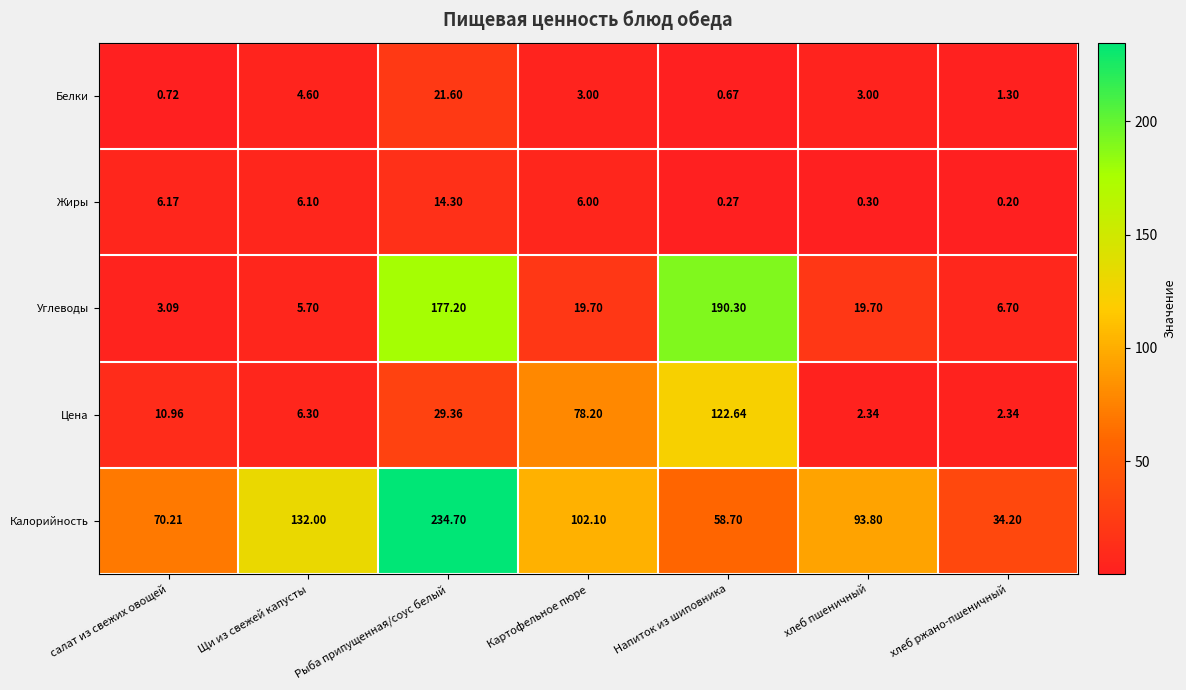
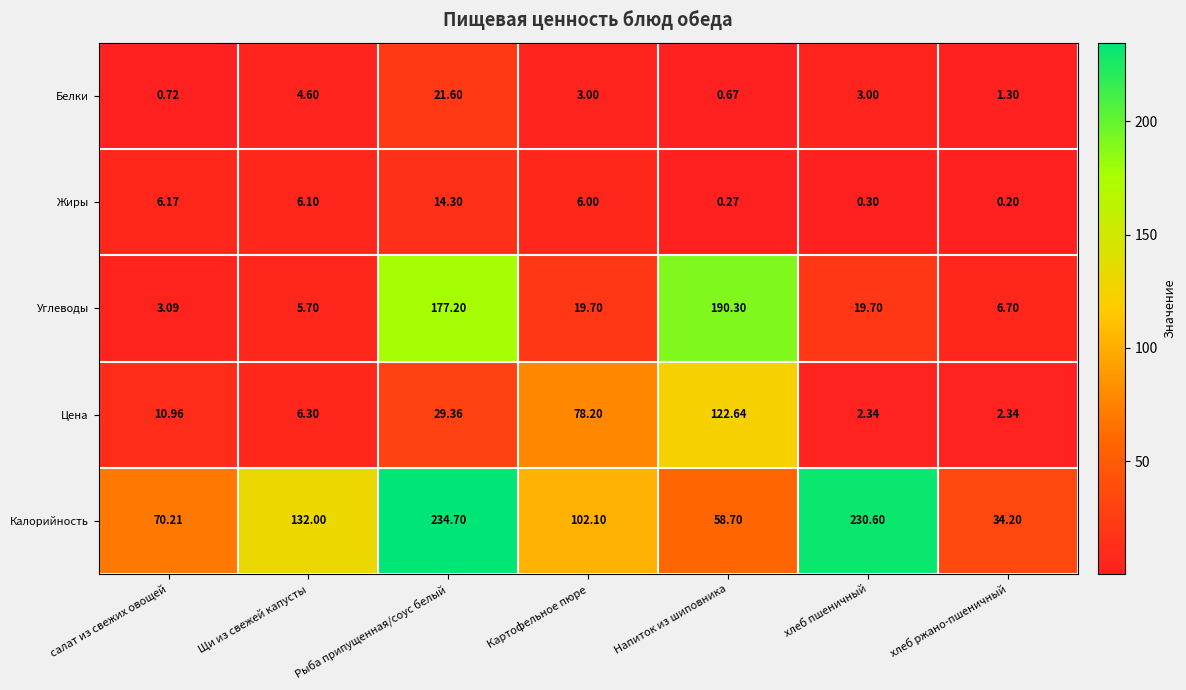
Калорийность, хлеб пшеничный: 93.80 -> 230.60
